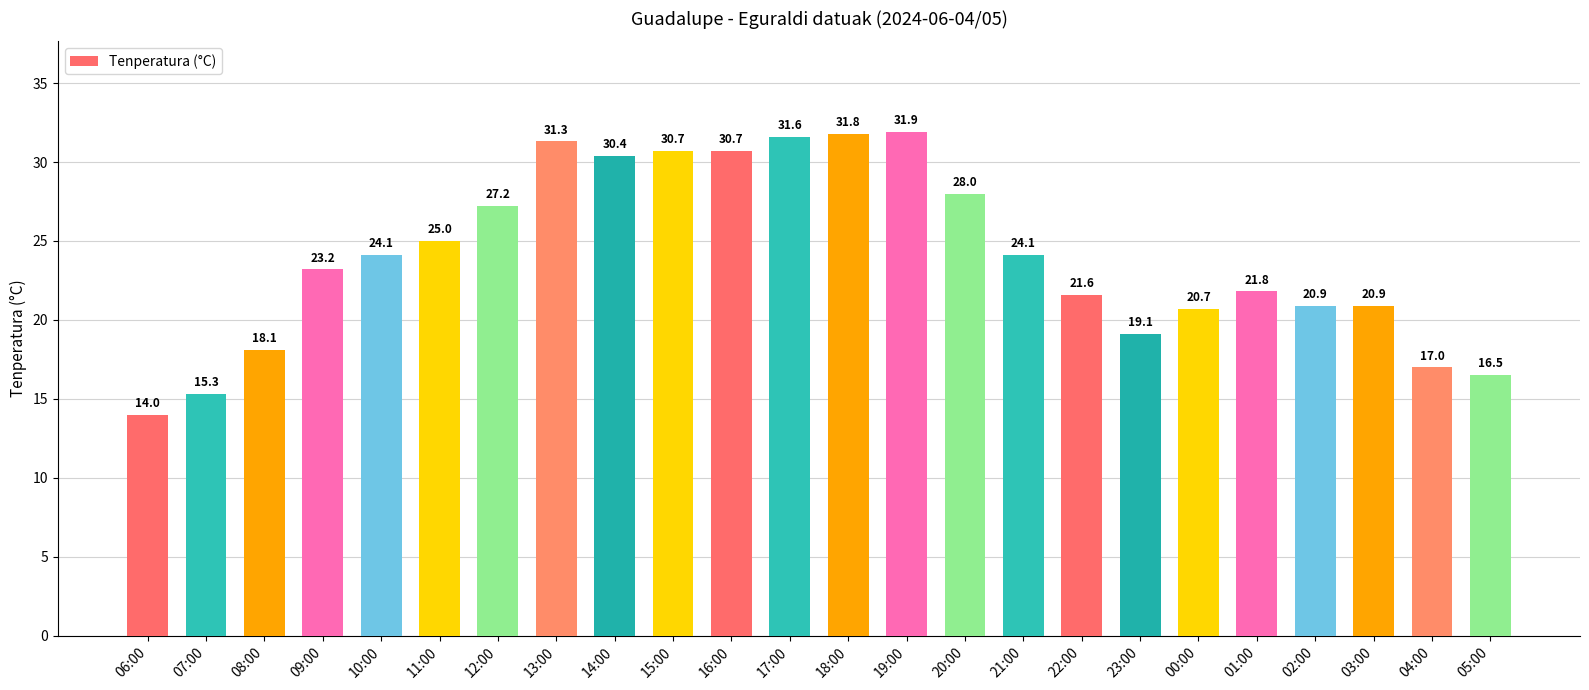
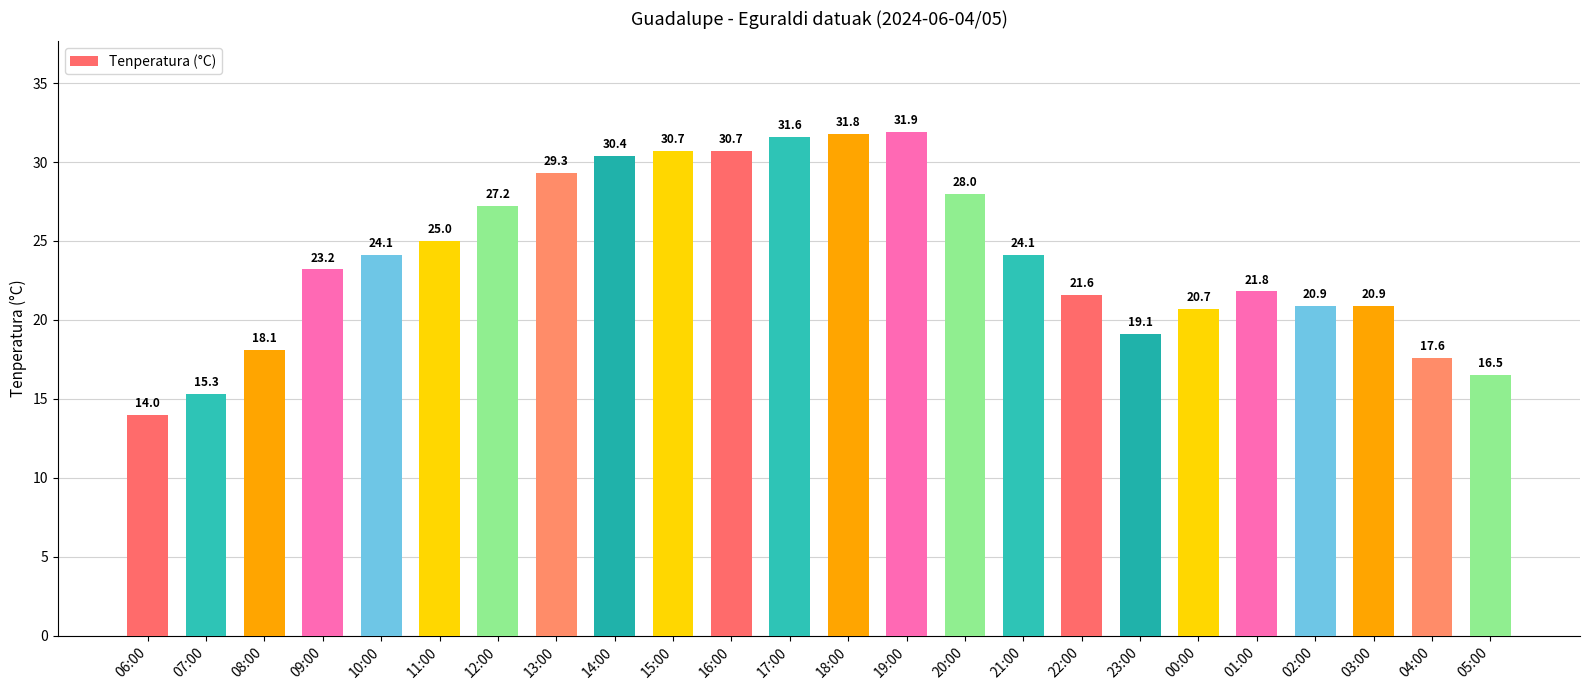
13:00: 31.3 -> 29.3
04:00: 17.0 -> 17.6
